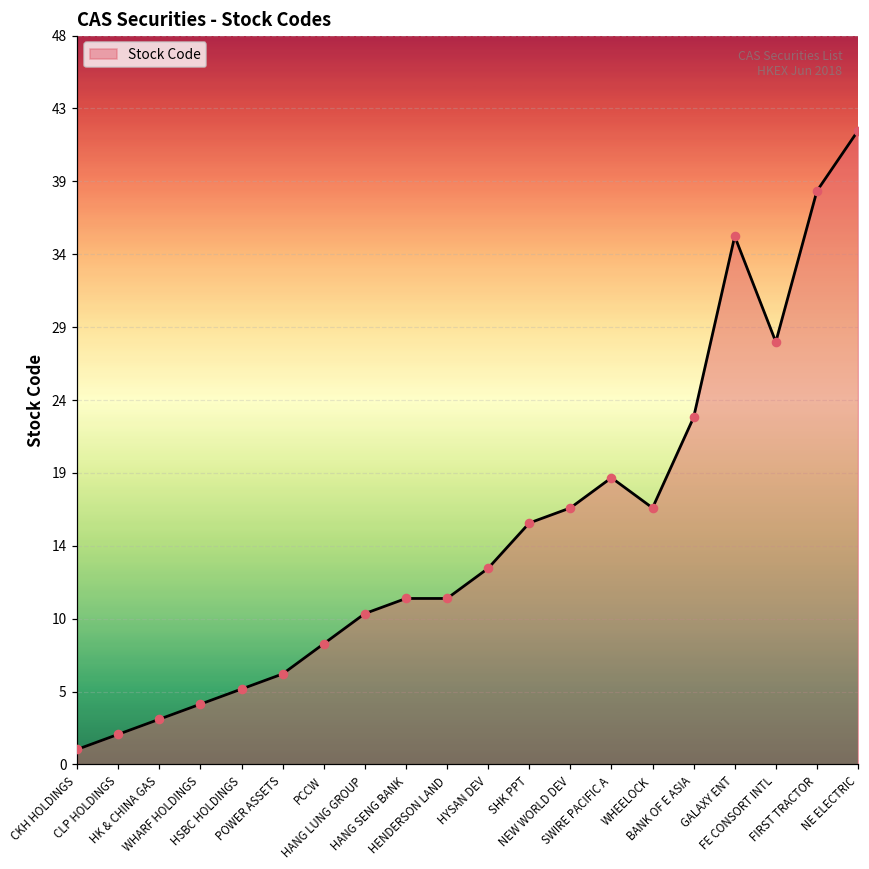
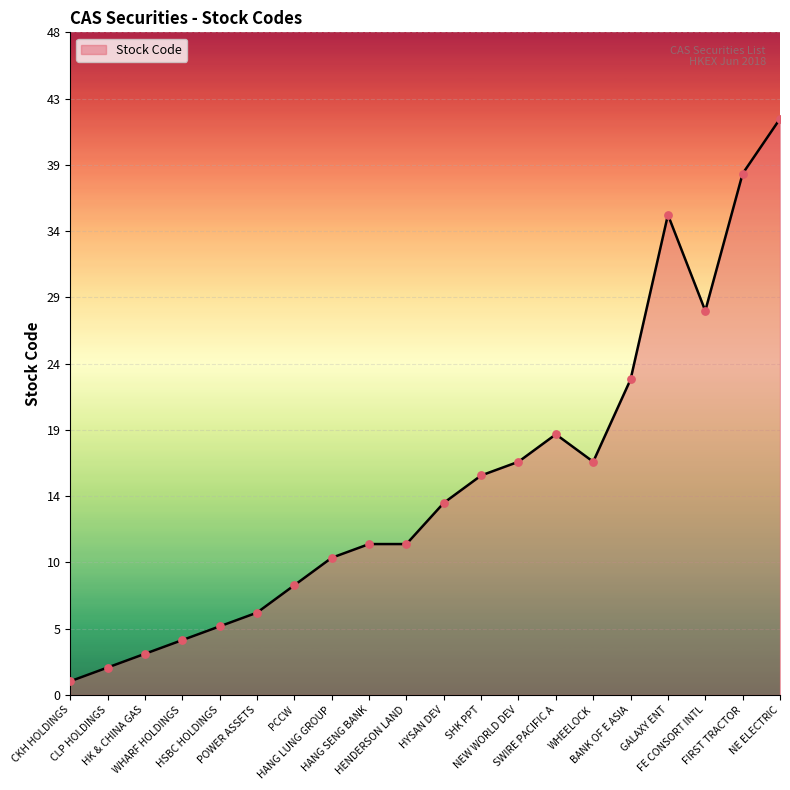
HYSAN DEV: 13 -> 14
